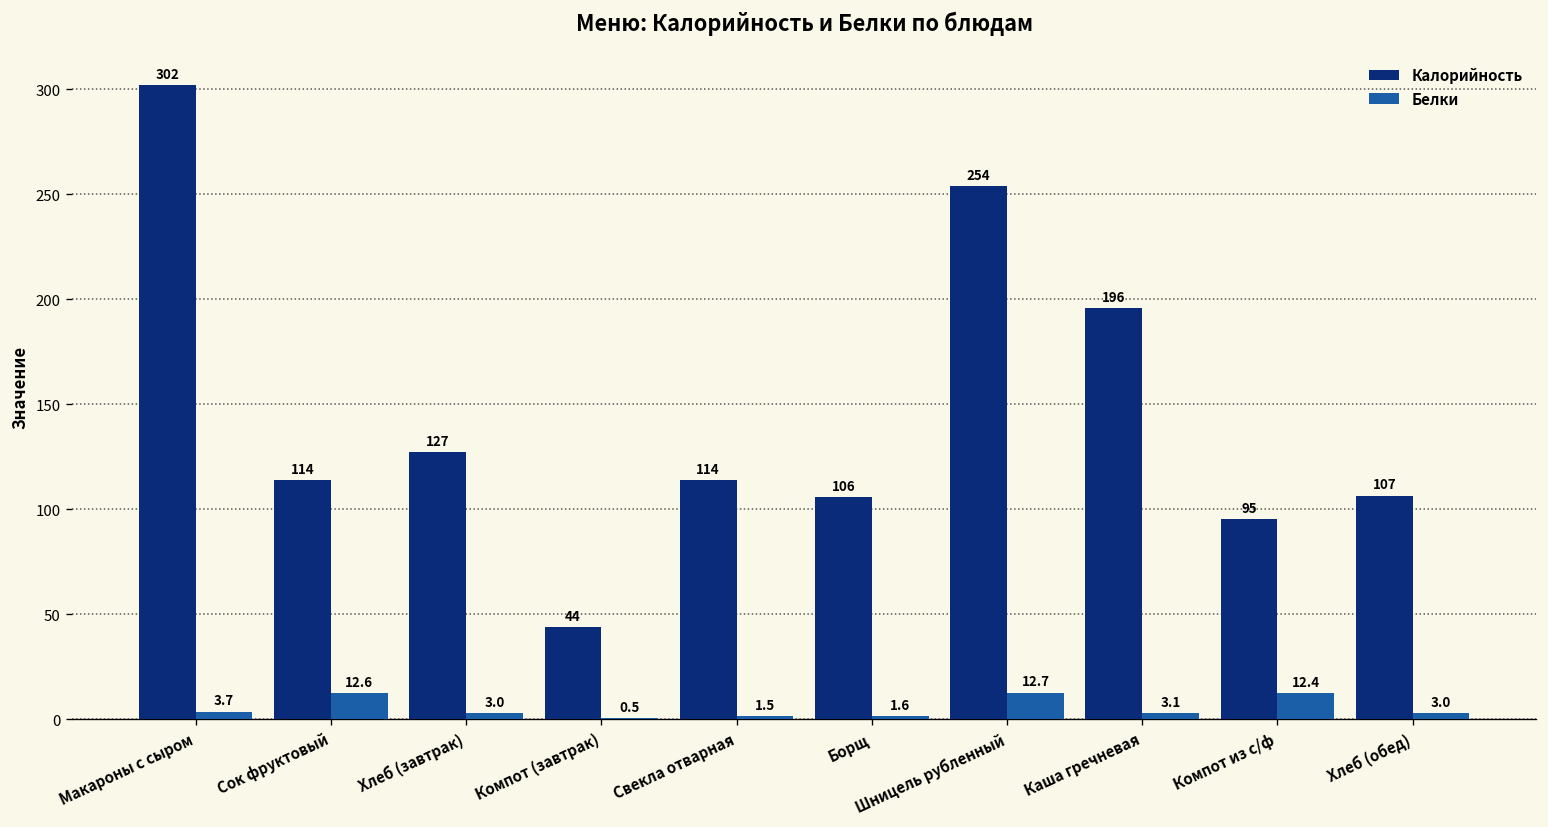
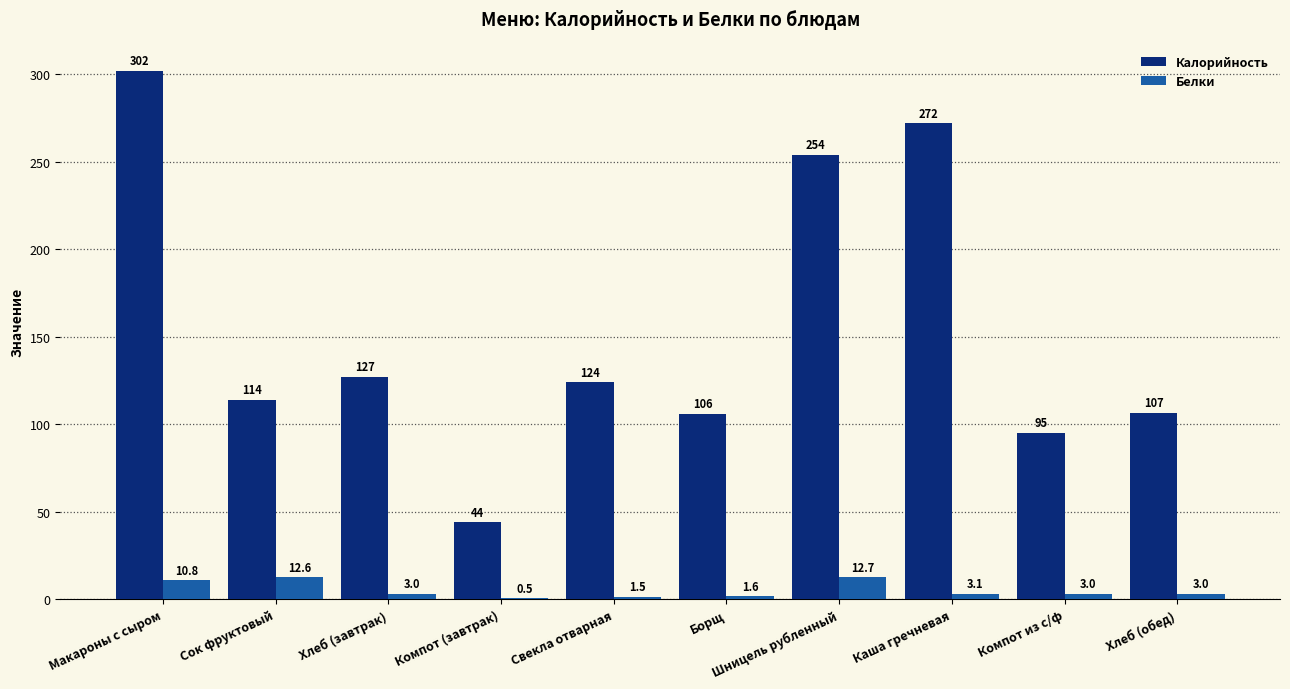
Белки, Макароны с сыром: 3.7 -> 10.8
Калорийность, Свекла отварная: 114 -> 124
Калорийность, Каша гречневая: 196 -> 272
Белки, Компот из с/ф: 12.4 -> 3.0
